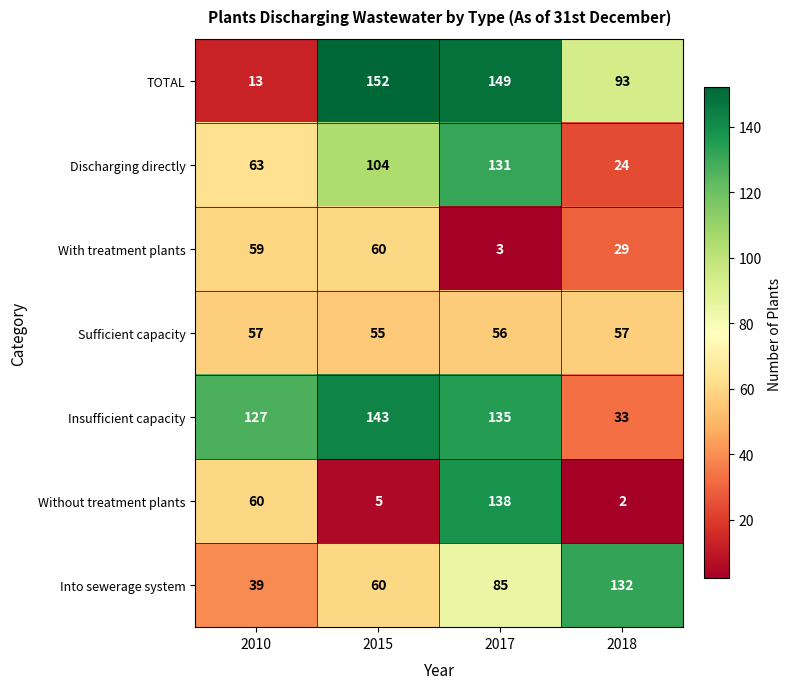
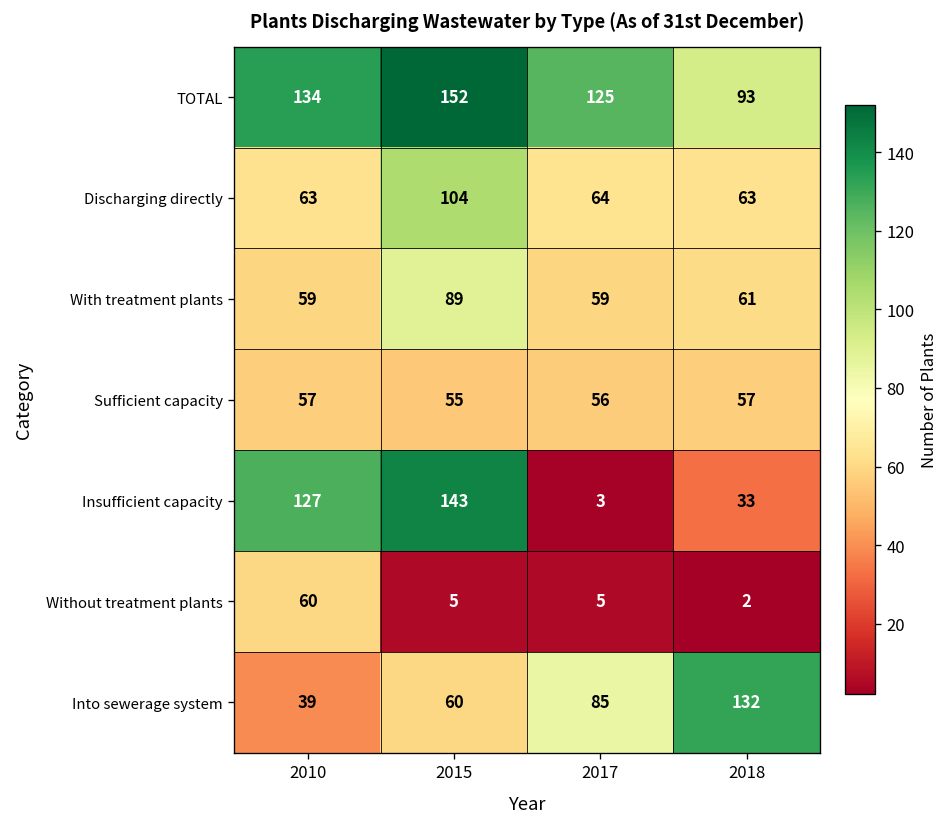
TOTAL, 2010: 13 -> 134
TOTAL, 2017: 149 -> 125
Discharging directly, 2017: 131 -> 64
Discharging directly, 2018: 24 -> 63
With treatment plants, 2015: 60 -> 89
With treatment plants, 2017: 3 -> 59
With treatment plants, 2018: 29 -> 61
Insufficient capacity, 2017: 135 -> 3
Without treatment plants, 2017: 138 -> 5
